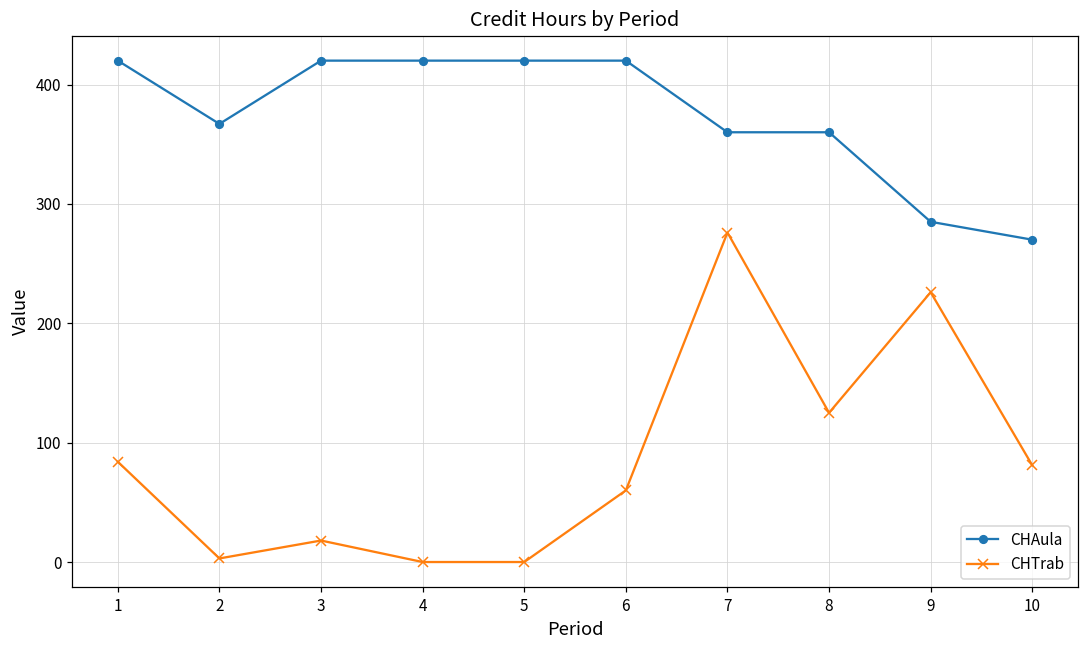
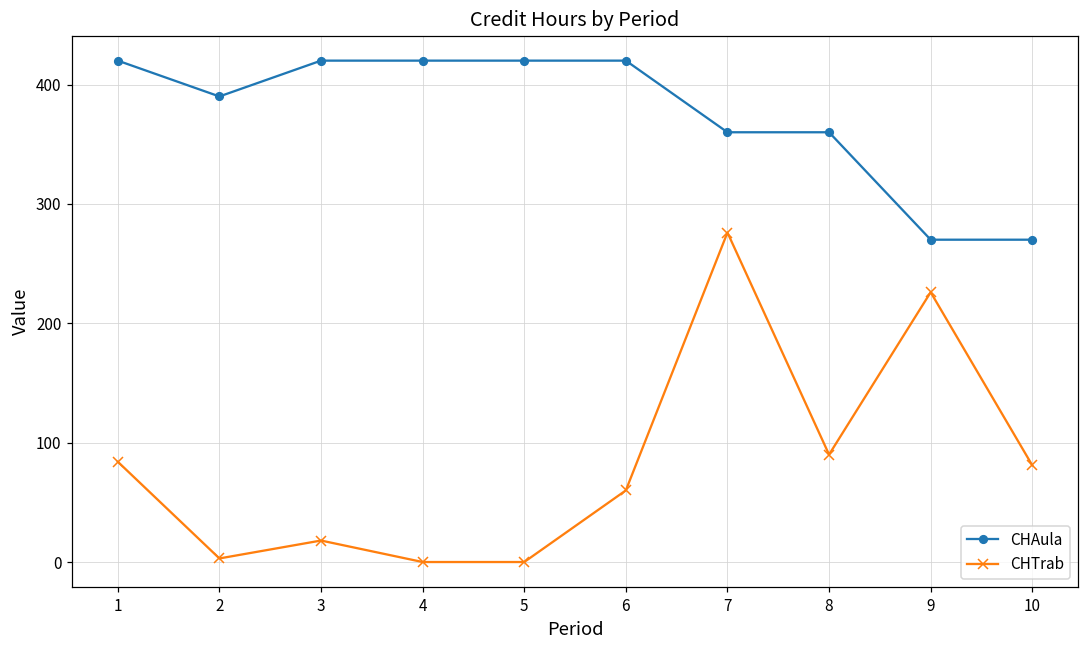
CHAula, 2: 367 -> 390
CHTrab, 8: 125 -> 90
CHAula, 9: 285 -> 270
